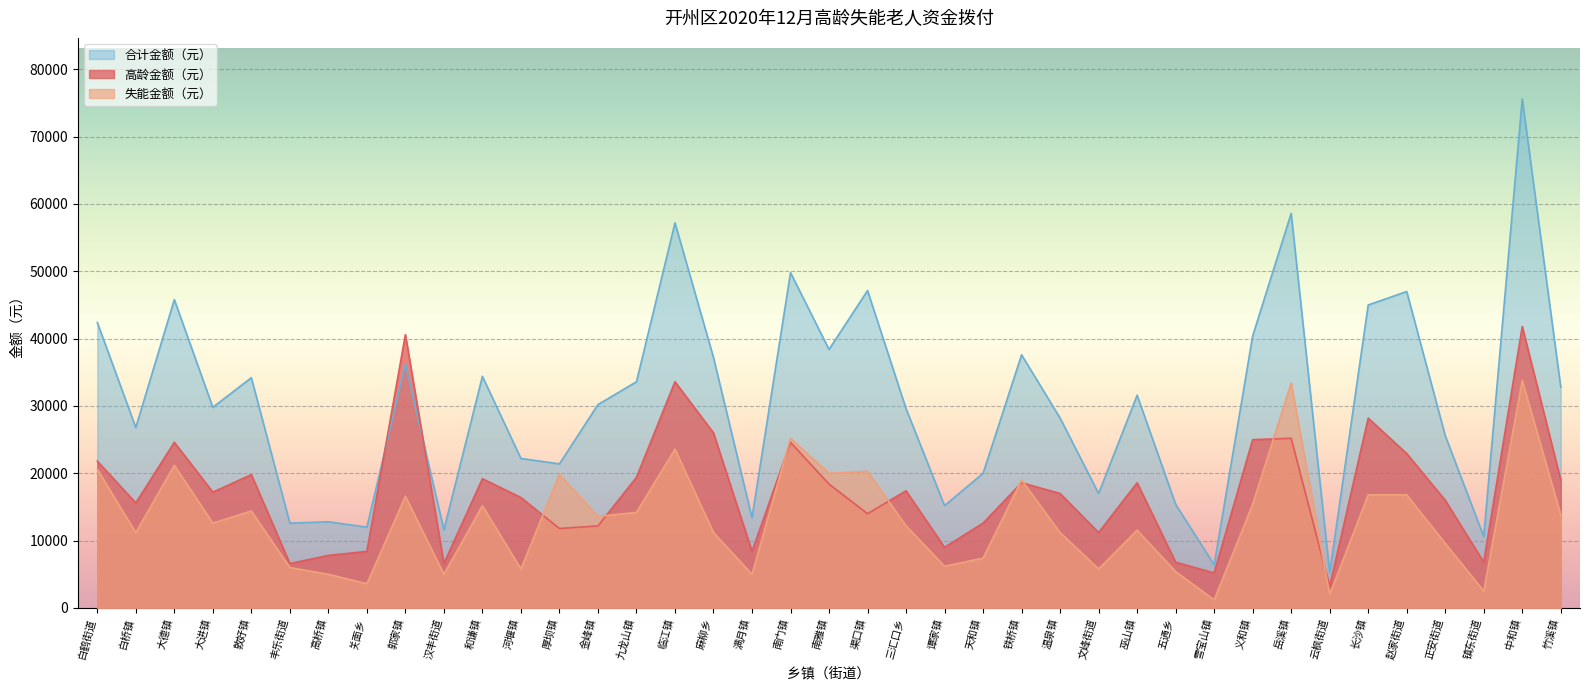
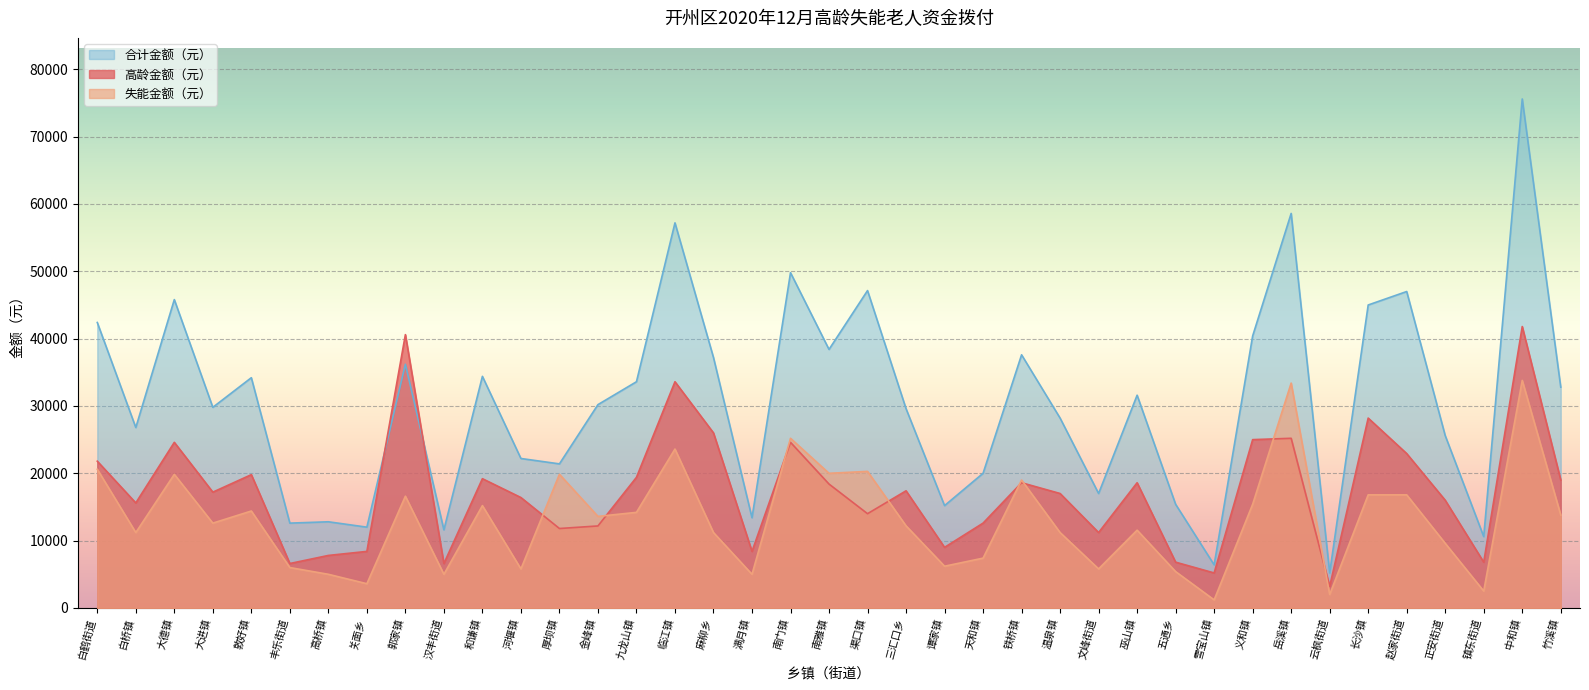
失能金额（元）, 大德镇: 21000 -> 20000
